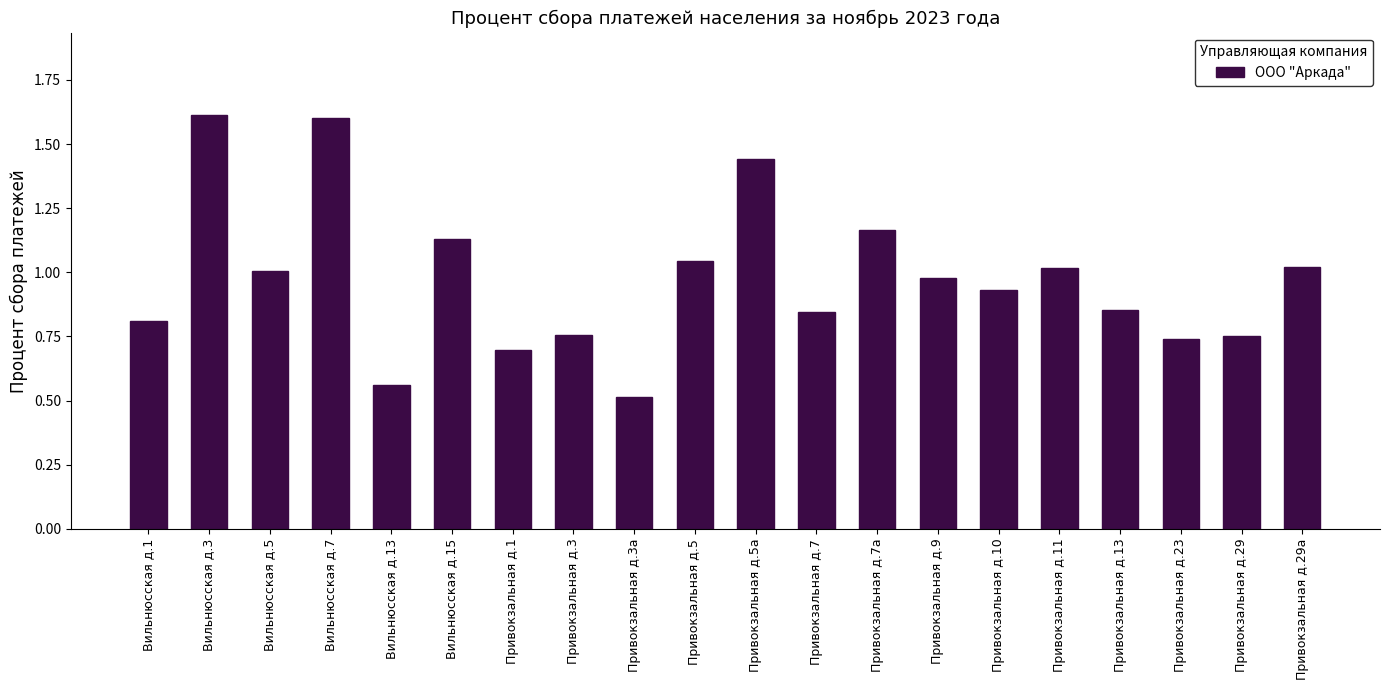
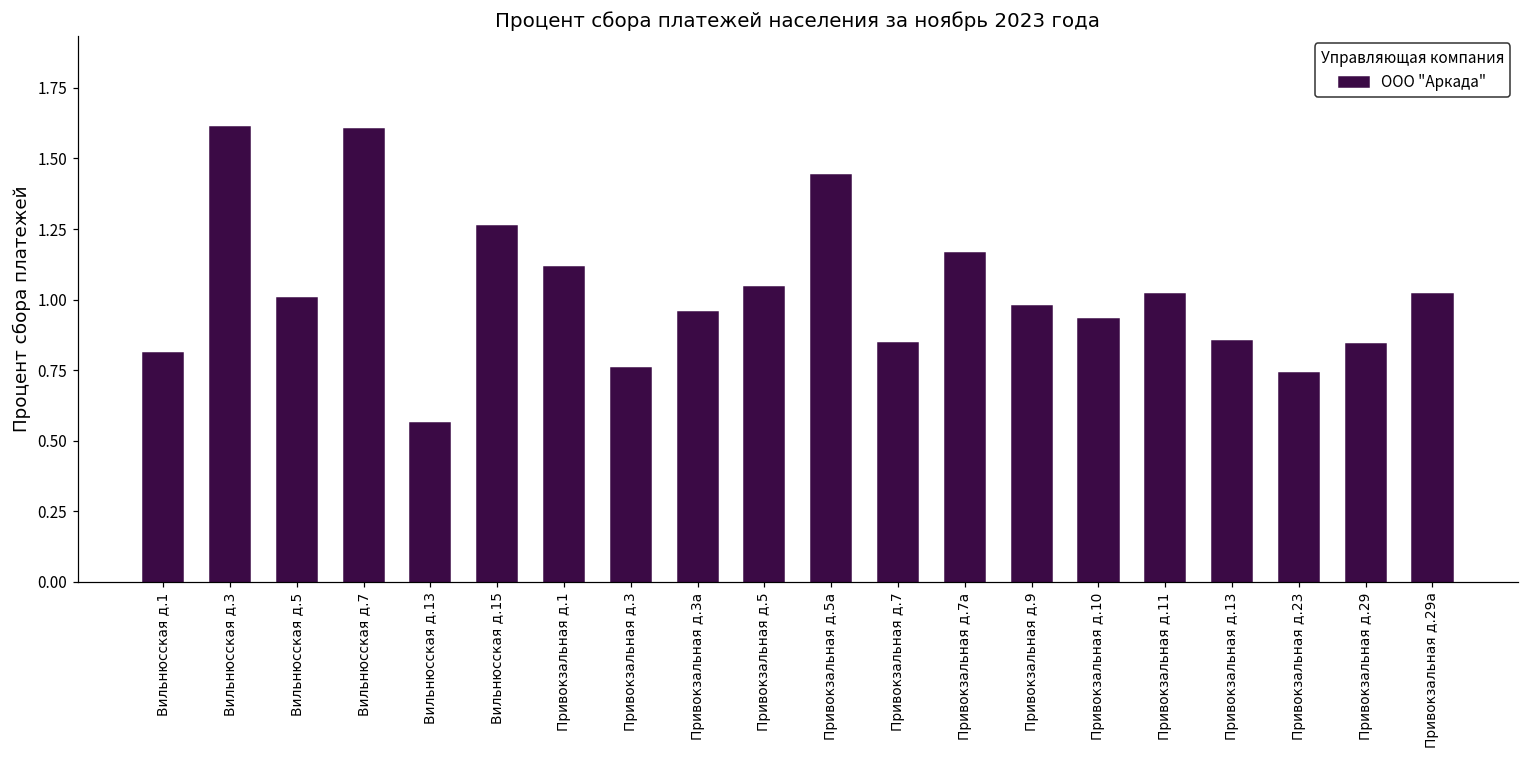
Вильнюсская д.15: 1.13 -> 1.26
Привокзальная д.1: 0.70 -> 1.12
Привокзальная д.3а: 0.52 -> 0.96
Привокзальная д.29: 0.75 -> 0.84
